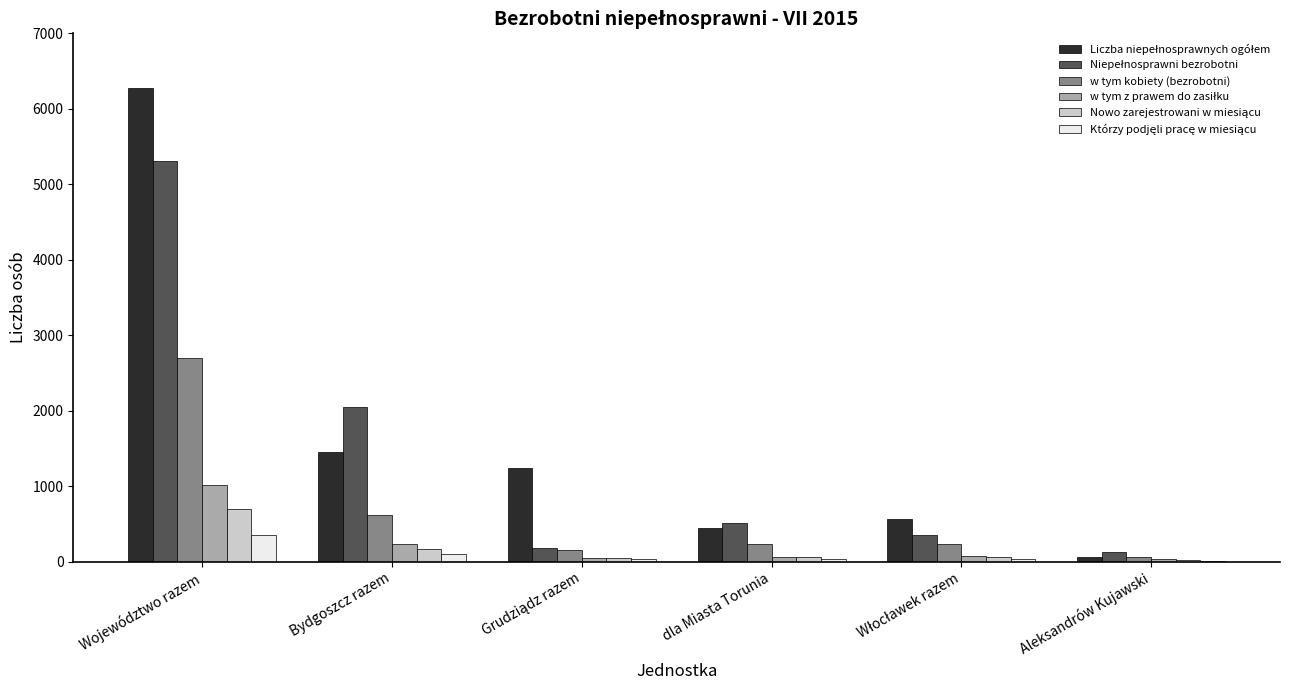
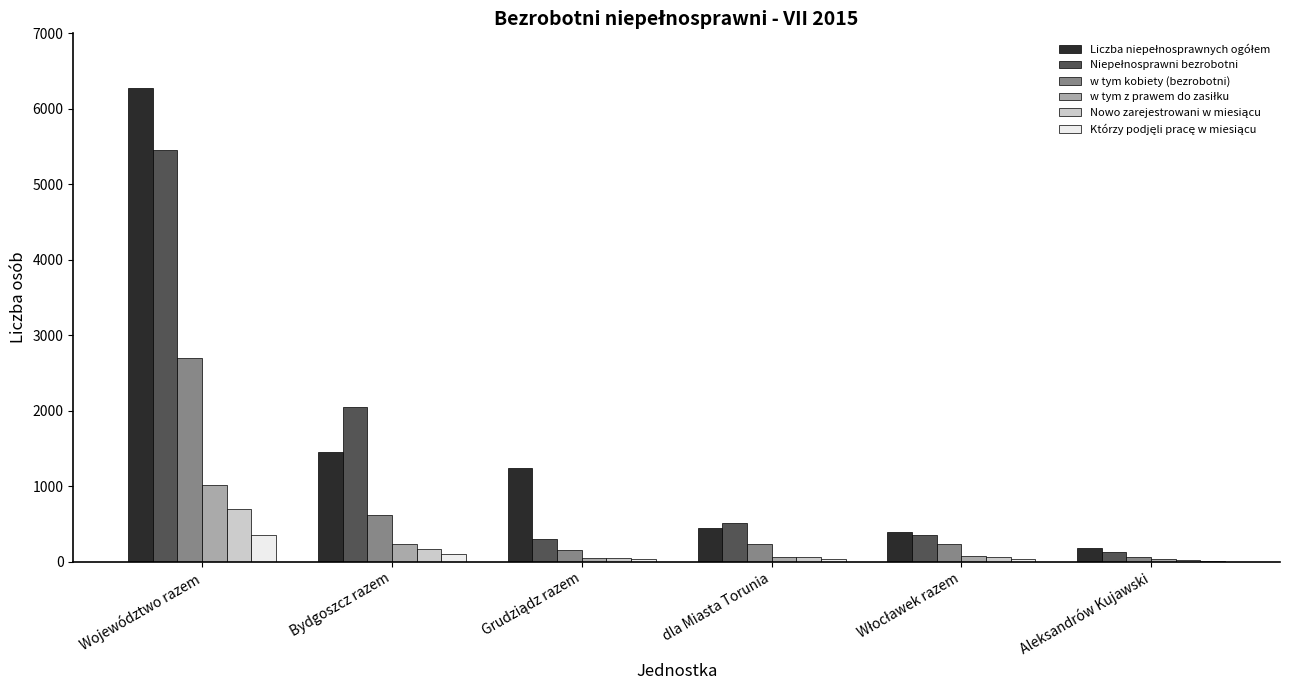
Niepełnosprawni bezrobotni, Województwo razem: 5300 -> 5500
Niepełnosprawni bezrobotni, Grudziądz razem: 200 -> 300
Liczba niepełnosprawnych ogółem, Włocławek razem: 600 -> 400
Liczba niepełnosprawnych ogółem, Aleksandrów Kujawski: 100 -> 200
